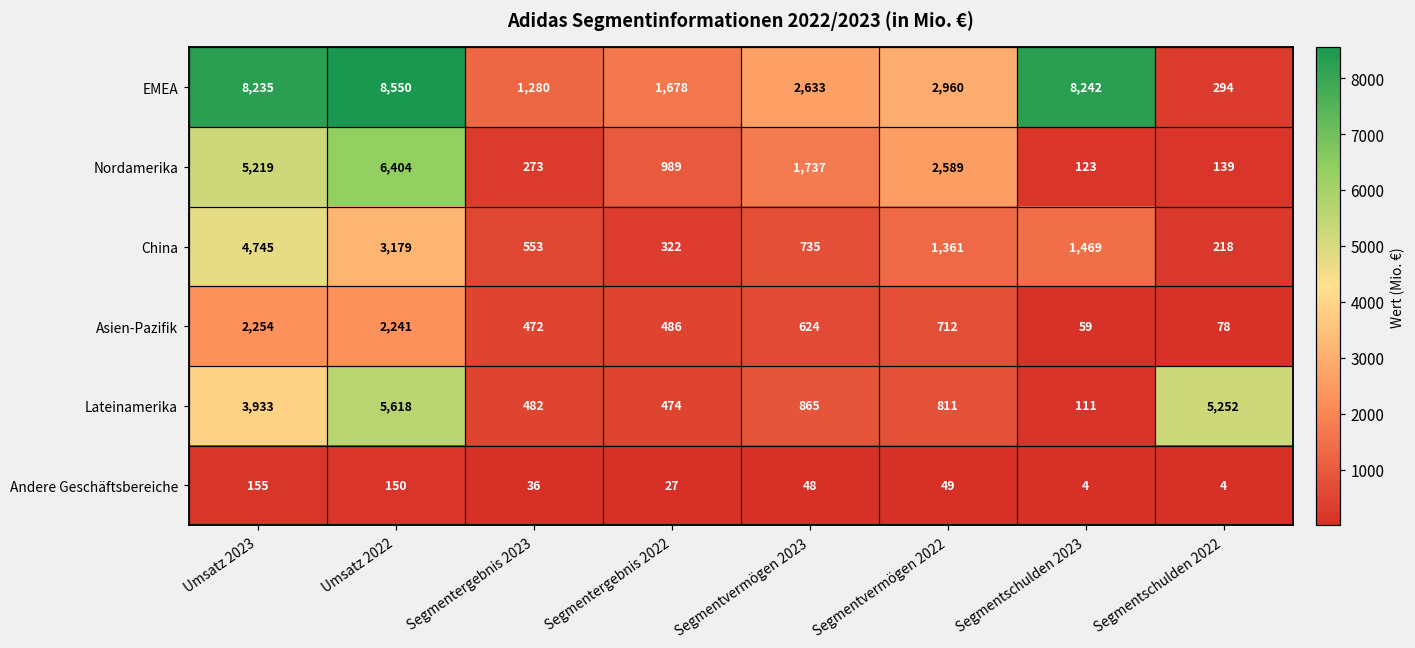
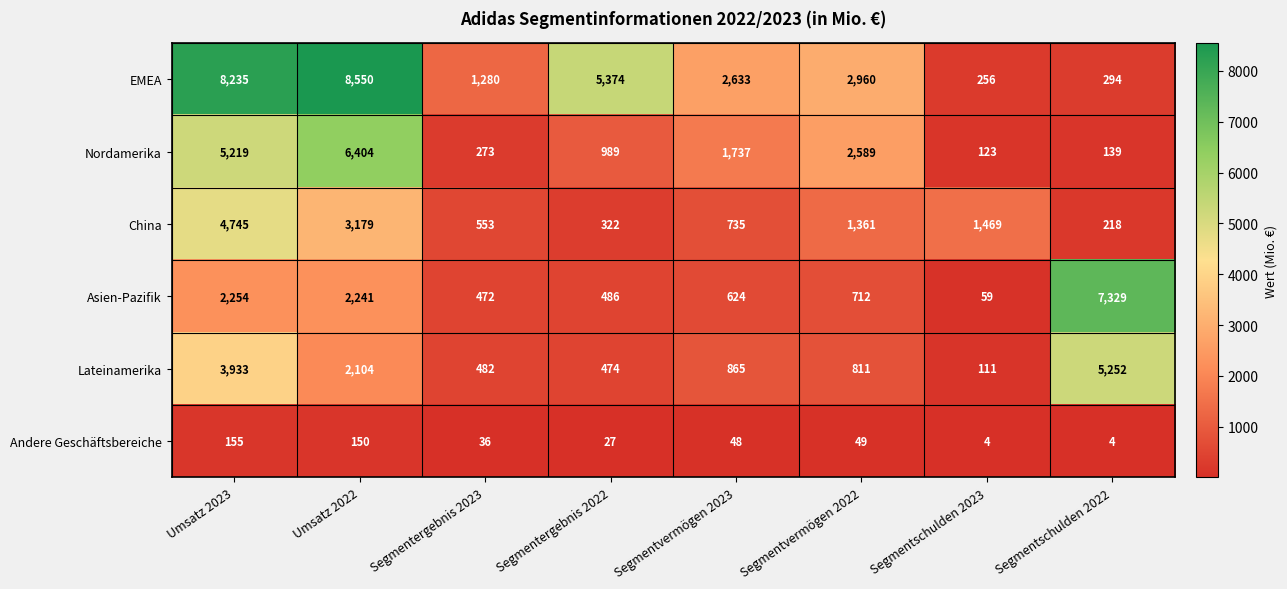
EMEA, Segmentergebnis 2022: 1,678 -> 5,374
EMEA, Segmentschulden 2023: 8,242 -> 256
Asien-Pazifik, Segmentschulden 2022: 78 -> 7,329
Lateinamerika, Umsatz 2022: 5,618 -> 2,104
